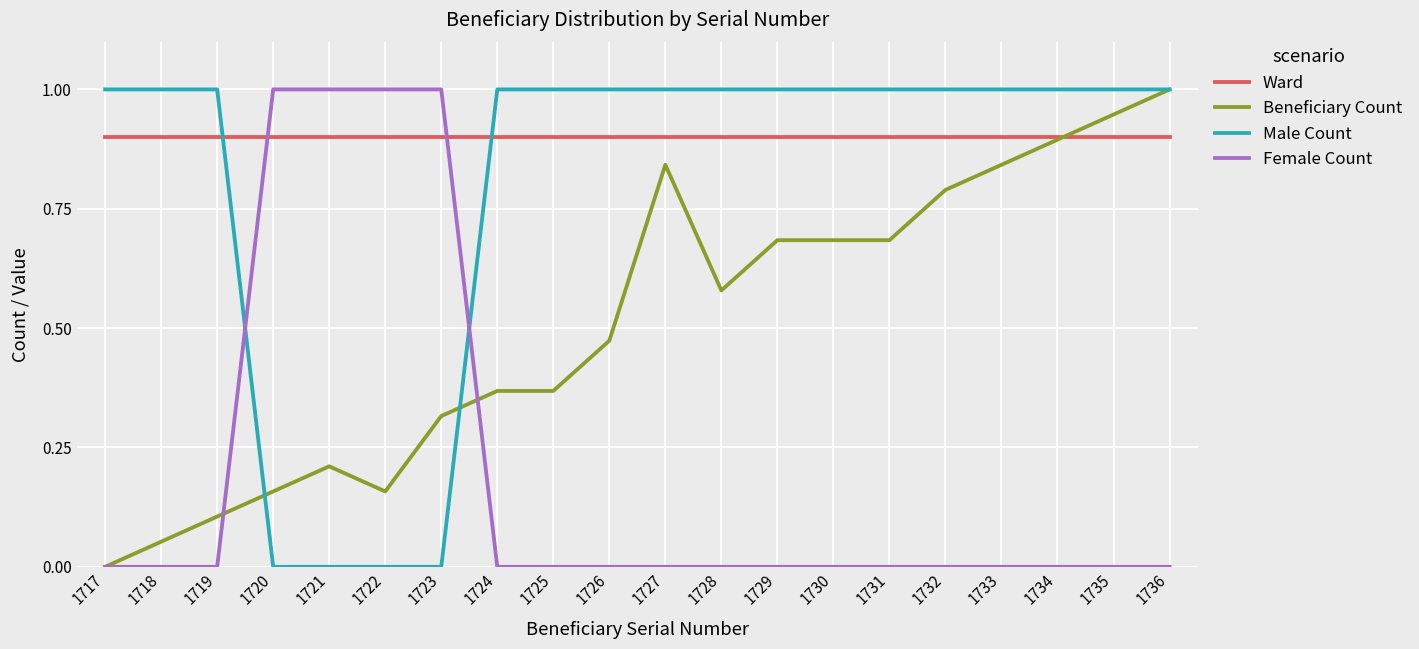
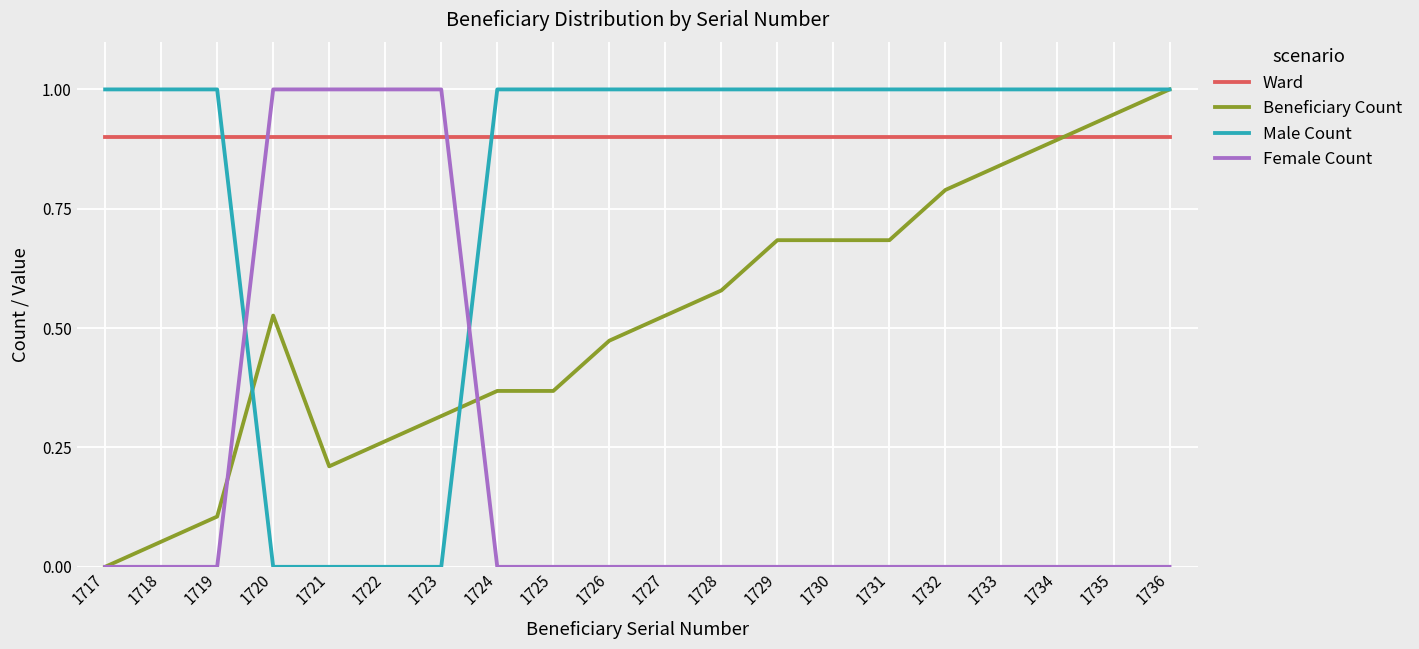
Beneficiary Count, 1720: 0.16 -> 0.53
Beneficiary Count, 1722: 0.16 -> 0.26
Beneficiary Count, 1727: 0.84 -> 0.53
